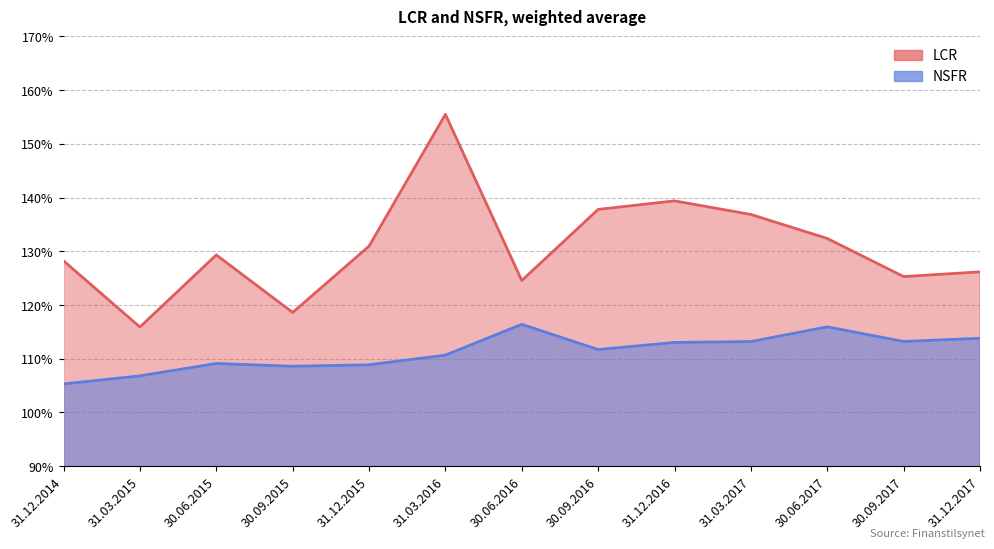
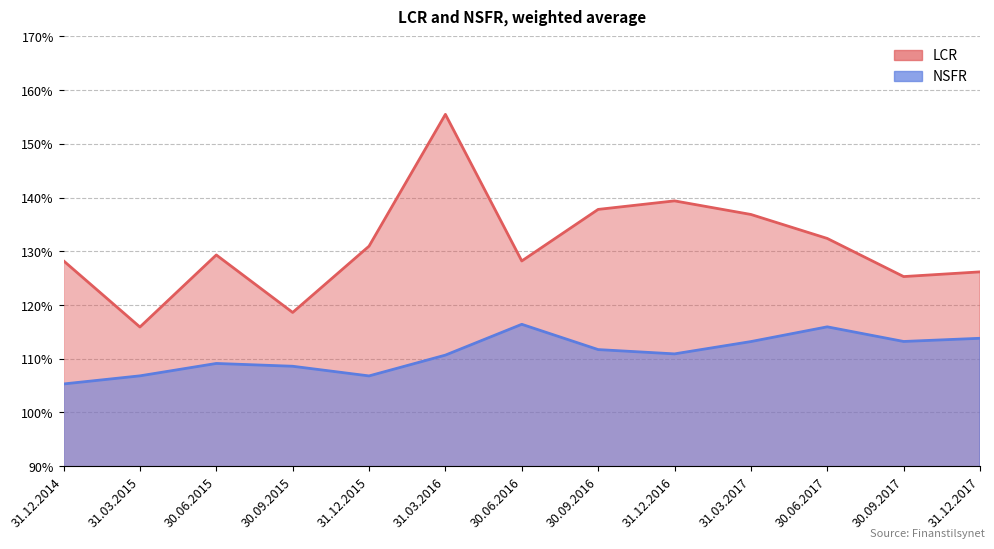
NSFR, 31.12.2015: 109% -> 107%
LCR, 30.06.2016: 125% -> 128%
NSFR, 31.12.2016: 113% -> 111%
